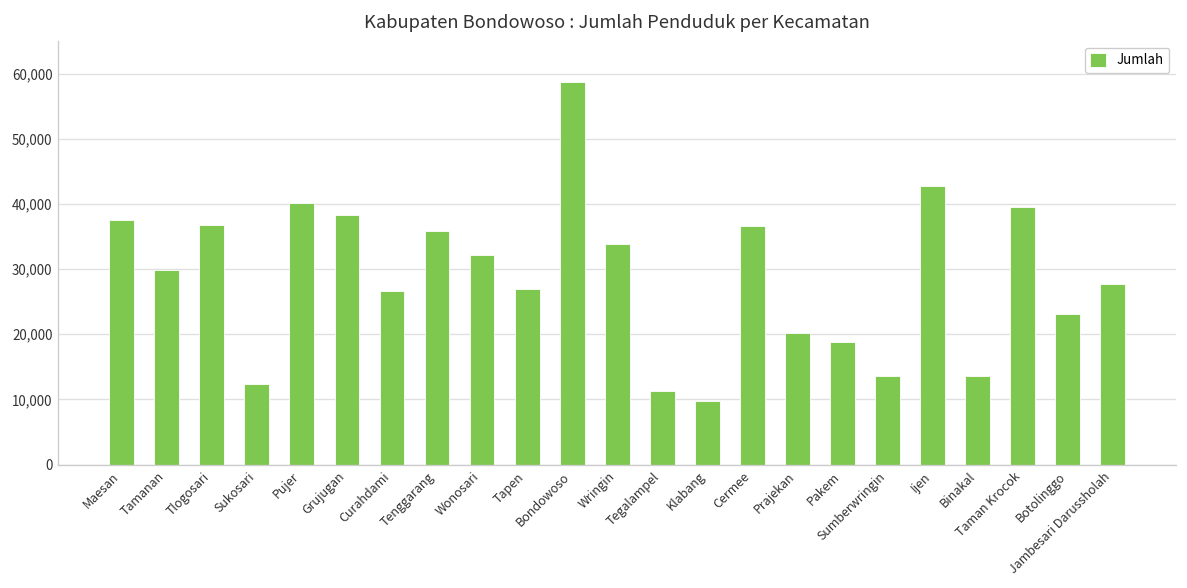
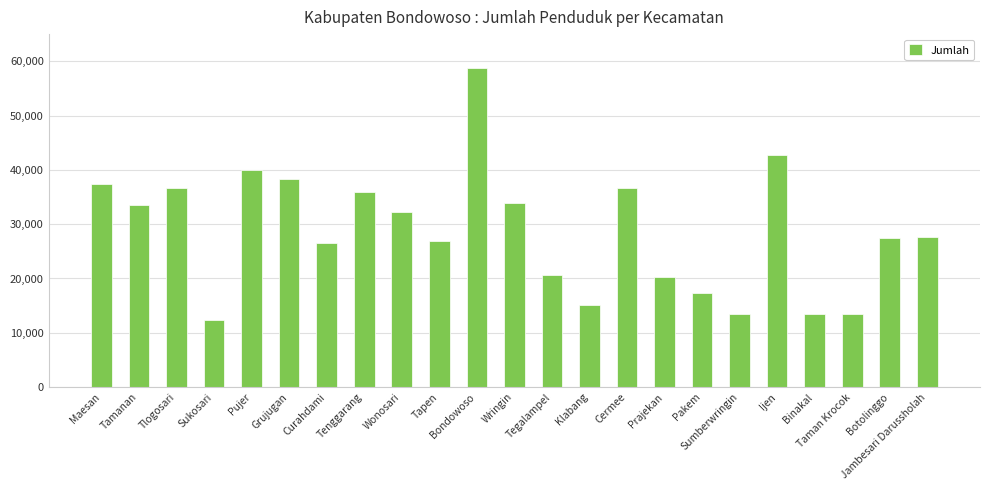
Tamanan: 30,000 -> 34,000
Tegalampel: 11,000 -> 21,000
Klabang: 10,000 -> 15,000
Pakem: 19,000 -> 17,000
Taman Krocok: 40,000 -> 13,000
Botolinggo: 23,000 -> 27,000
